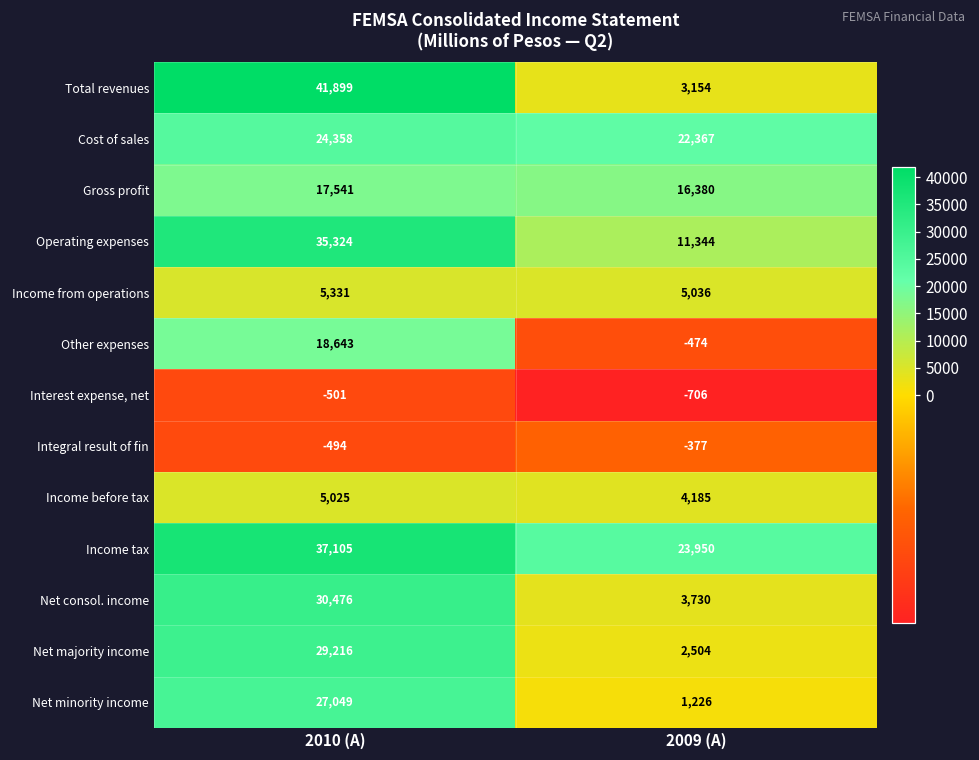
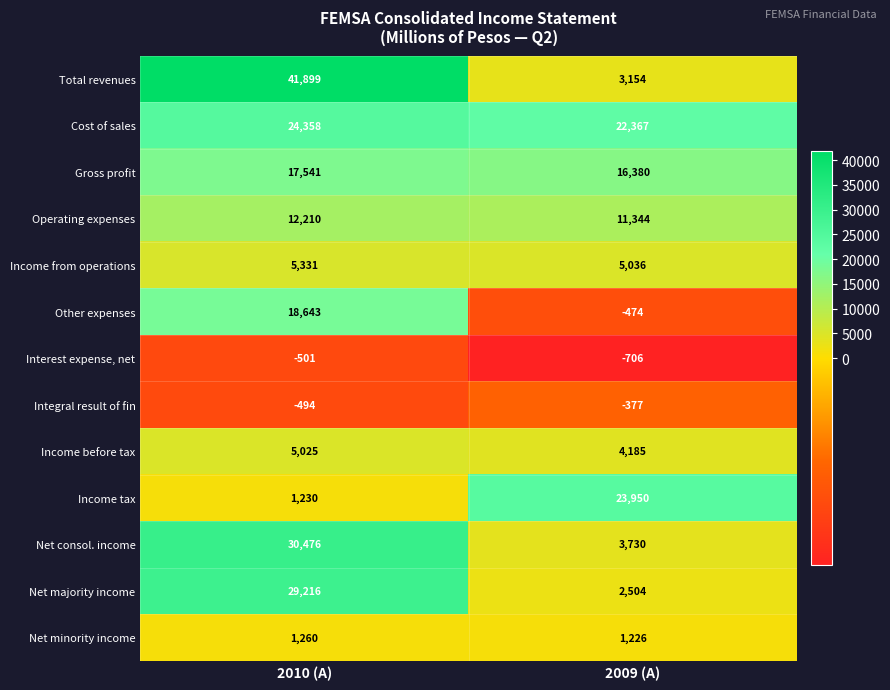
Operating expenses, 2010 (A): 35,324 -> 12,210
Income tax, 2010 (A): 37,105 -> 1,230
Net minority income, 2010 (A): 27,049 -> 1,260
